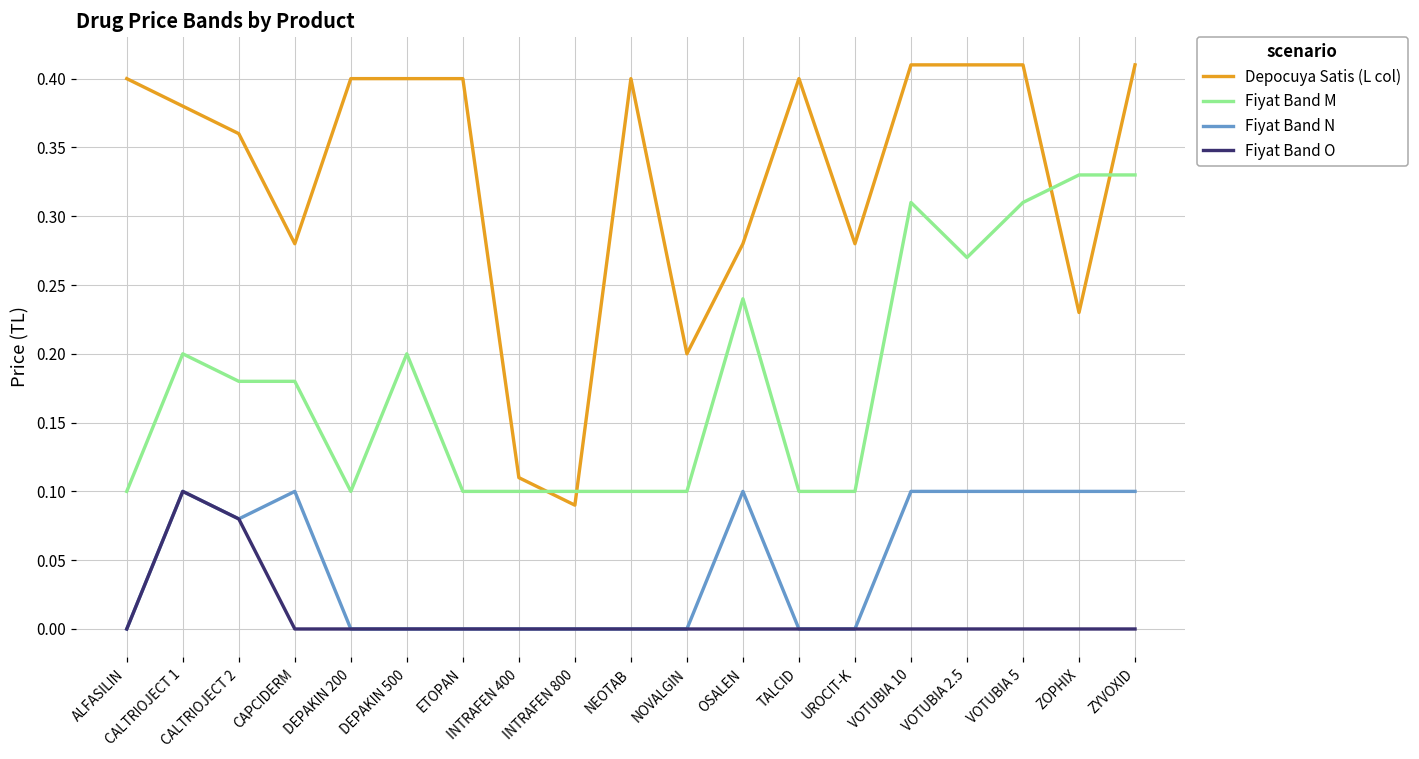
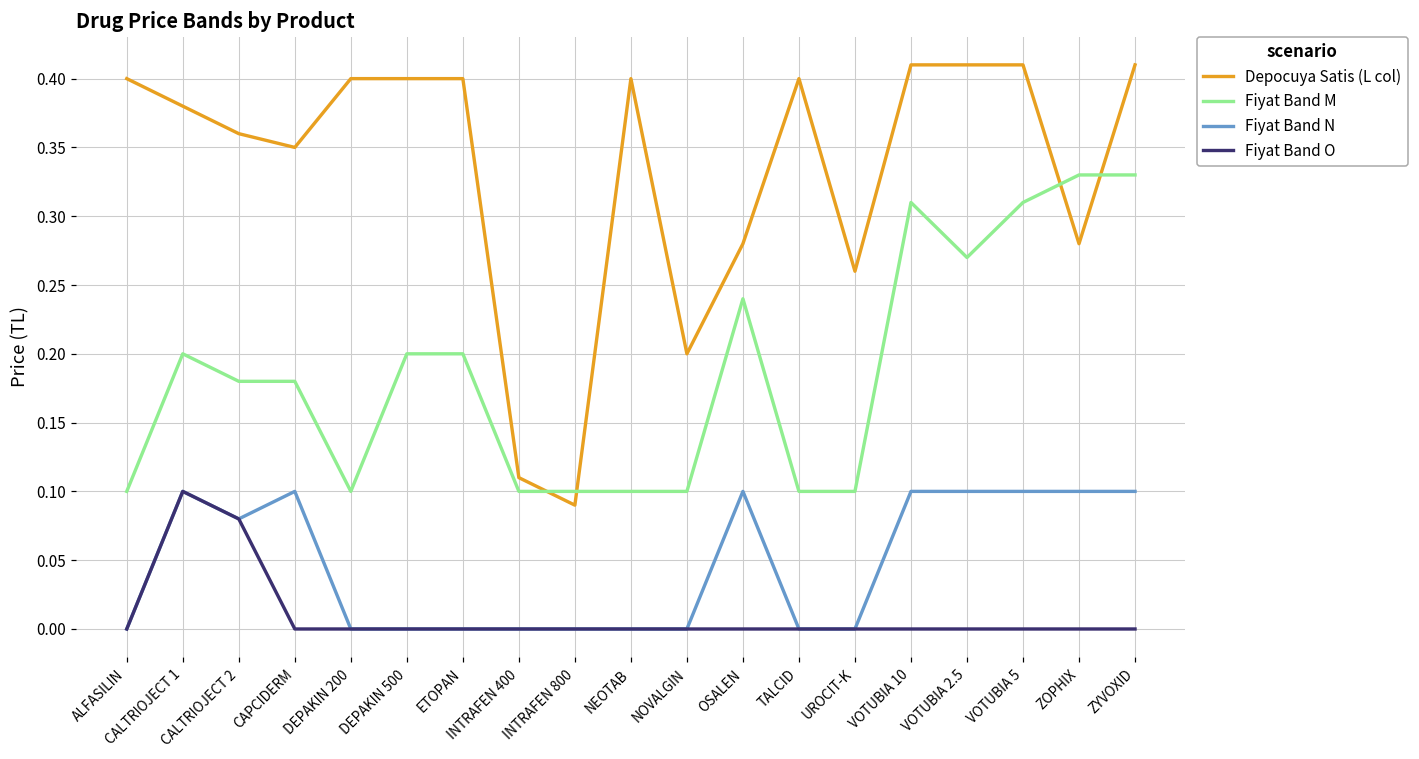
Depocuya Satis (L col), CAPCIDERM: 0.28 -> 0.35
Fiyat Band M, ETOPAN: 0.1 -> 0.2
Depocuya Satis (L col), UROCIT-K: 0.28 -> 0.26
Depocuya Satis (L col), ZOPHIX: 0.23 -> 0.28
